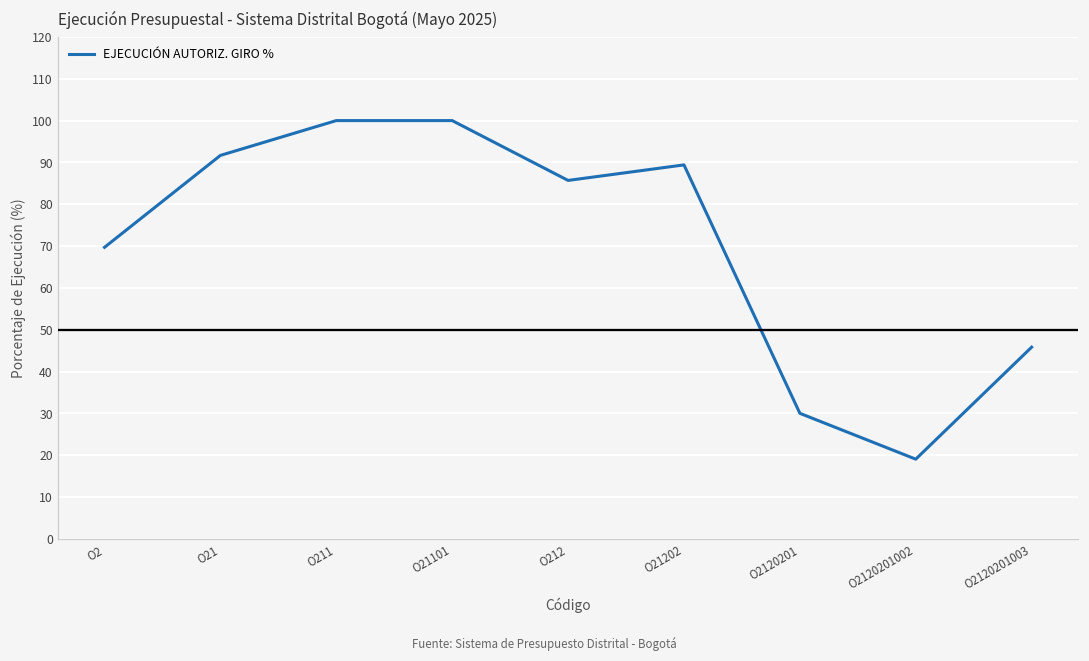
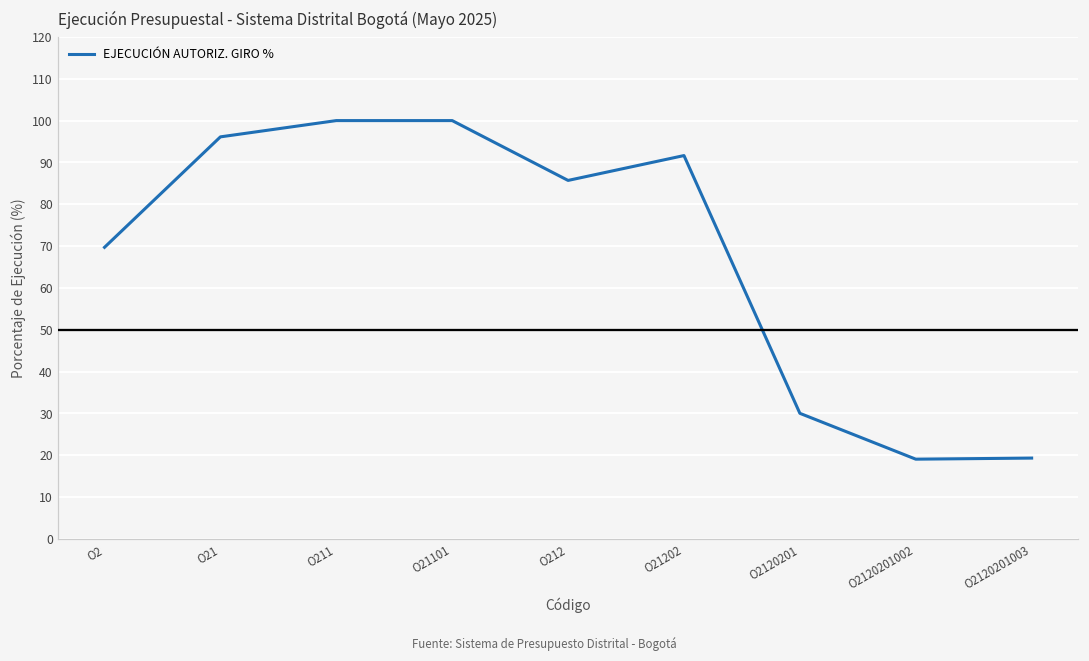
O21: 92 -> 96
O21202: 89 -> 92
O2120201003: 46 -> 19
